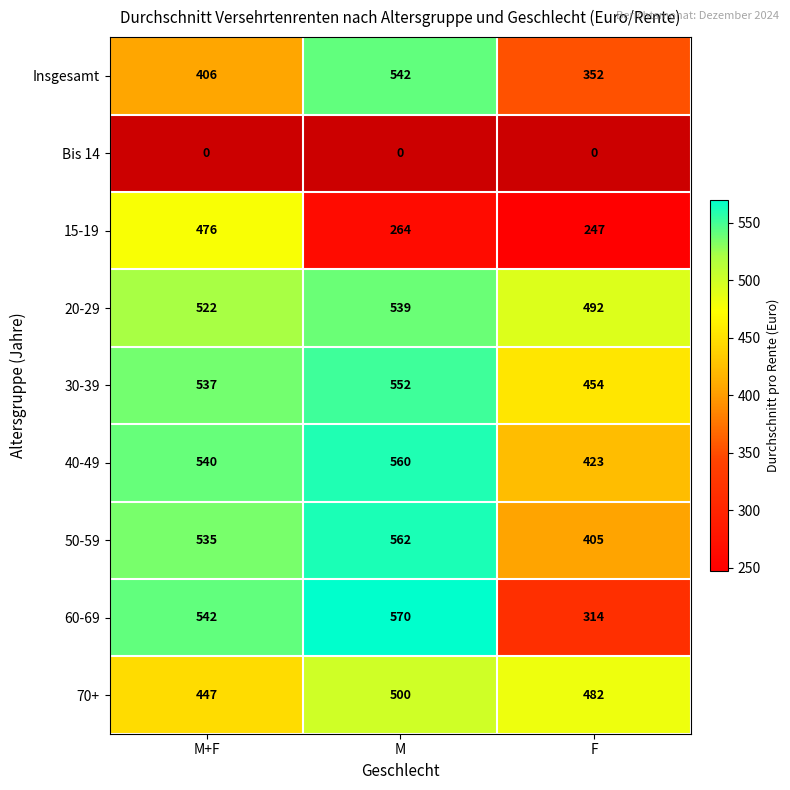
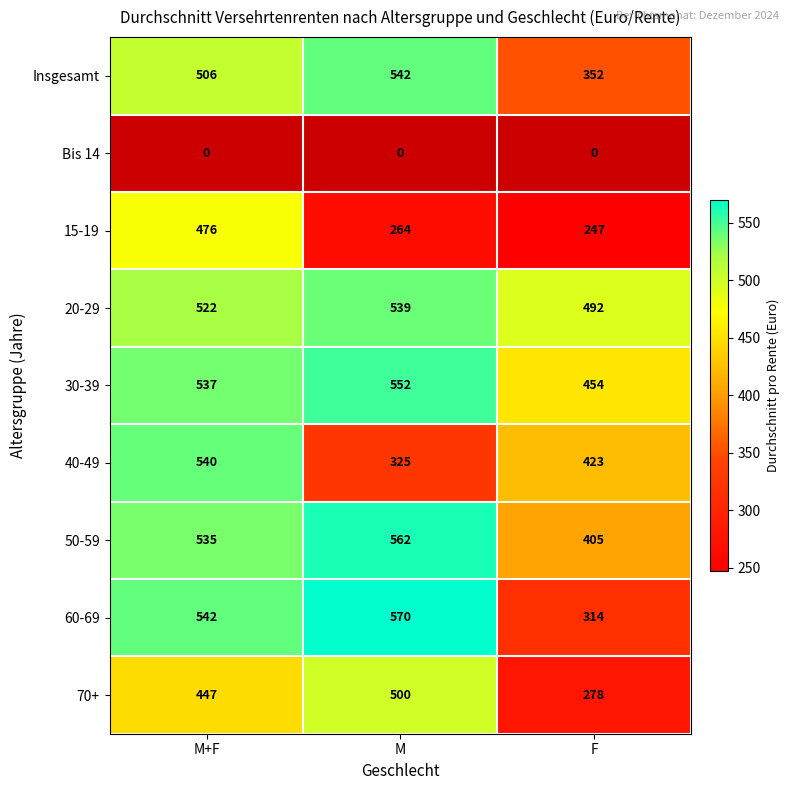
Insgesamt, M+F: 406 -> 506
40-49, M: 560 -> 325
70+, F: 482 -> 278
